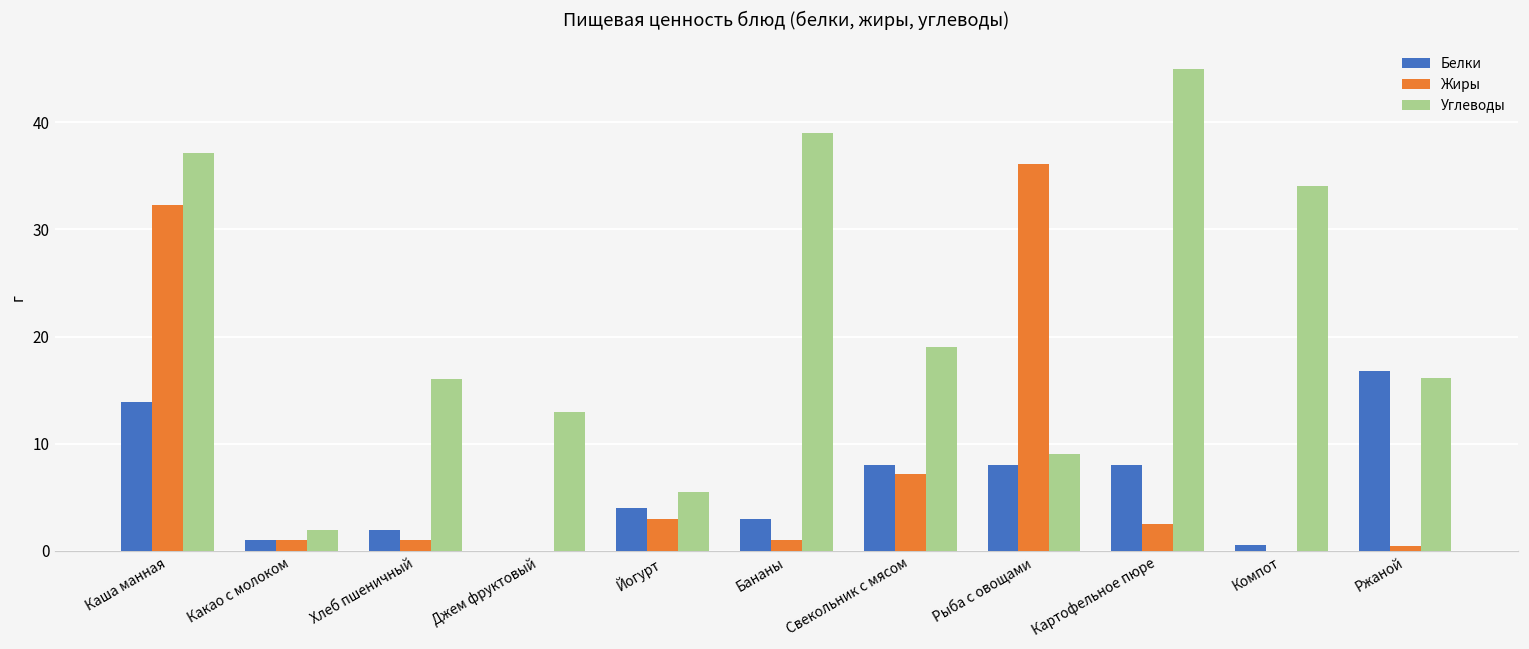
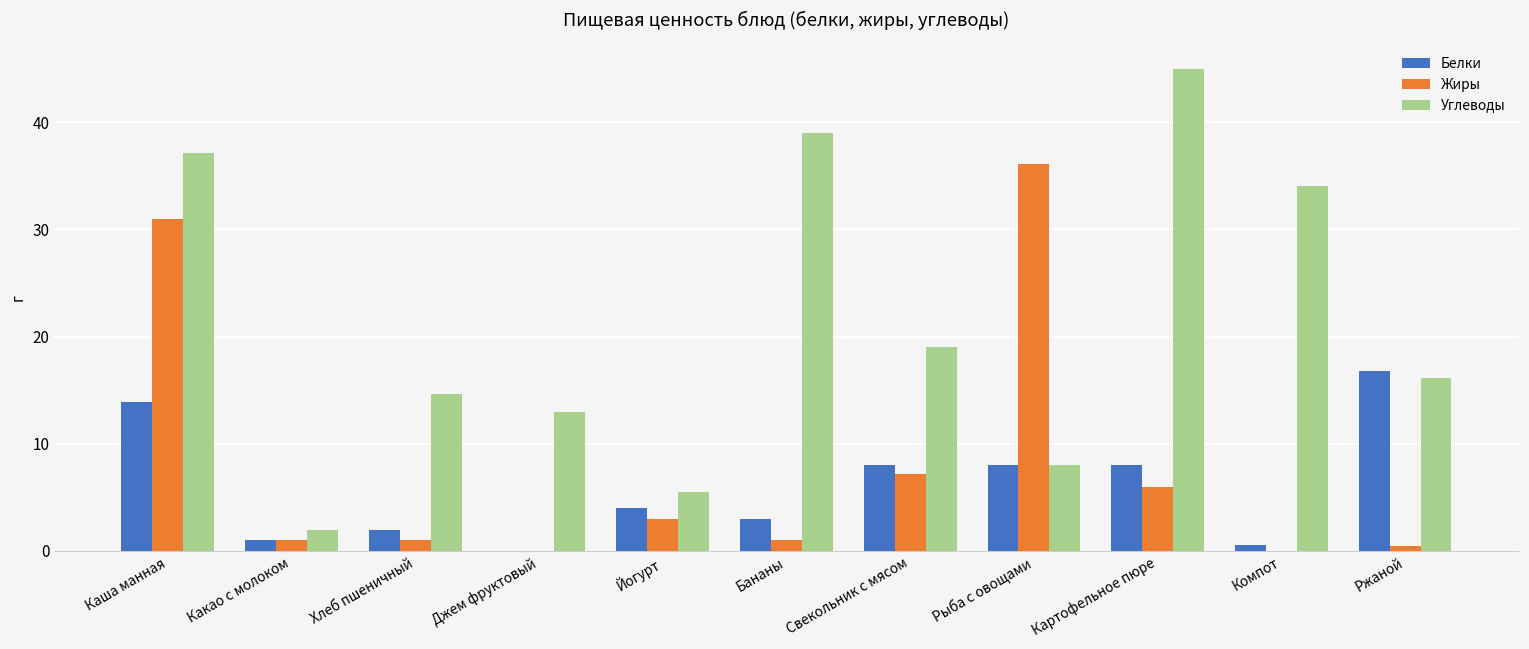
Жиры, Каша манная: 32 -> 31
Углеводы, Хлеб пшеничный: 16 -> 15
Углеводы, Рыба с овощами: 9 -> 8
Жиры, Картофельное пюре: 3 -> 6
